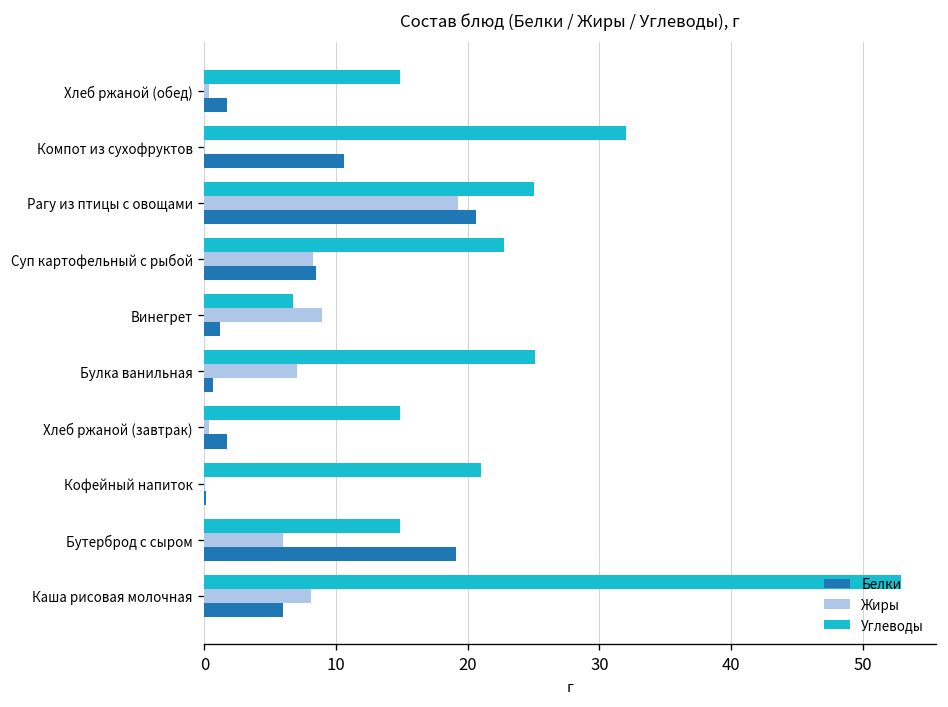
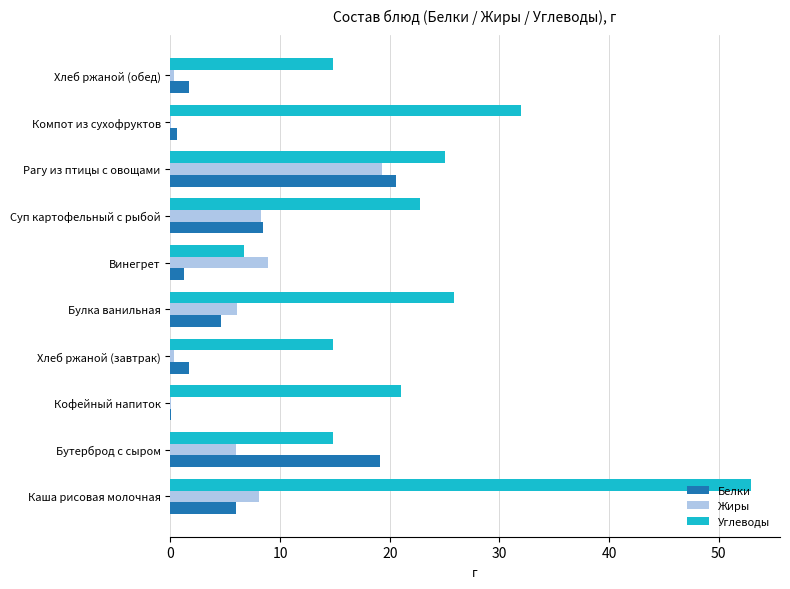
Белки, Компот из сухофруктов: 10.6 -> 0.6
Углеводы, Булка ванильная: 25.2 -> 25.9
Жиры, Булка ванильная: 7.1 -> 6.1
Белки, Булка ванильная: 0.6 -> 4.6
